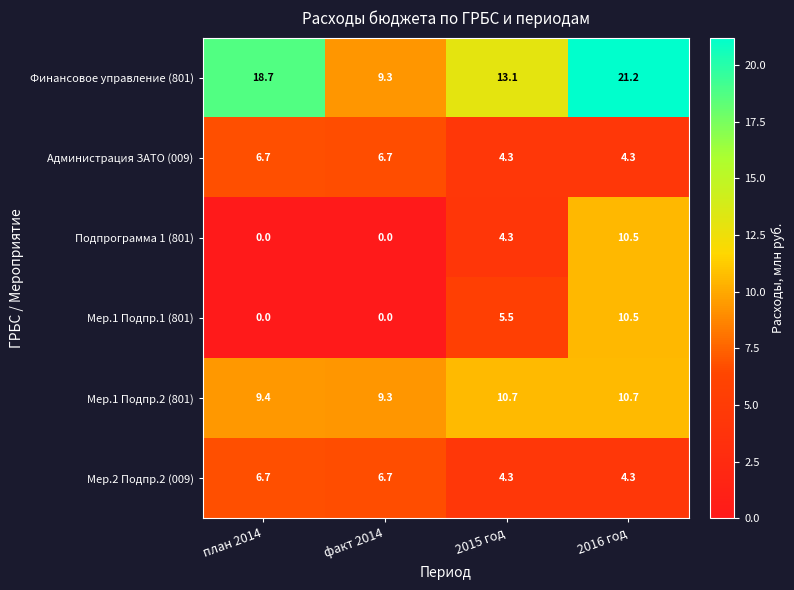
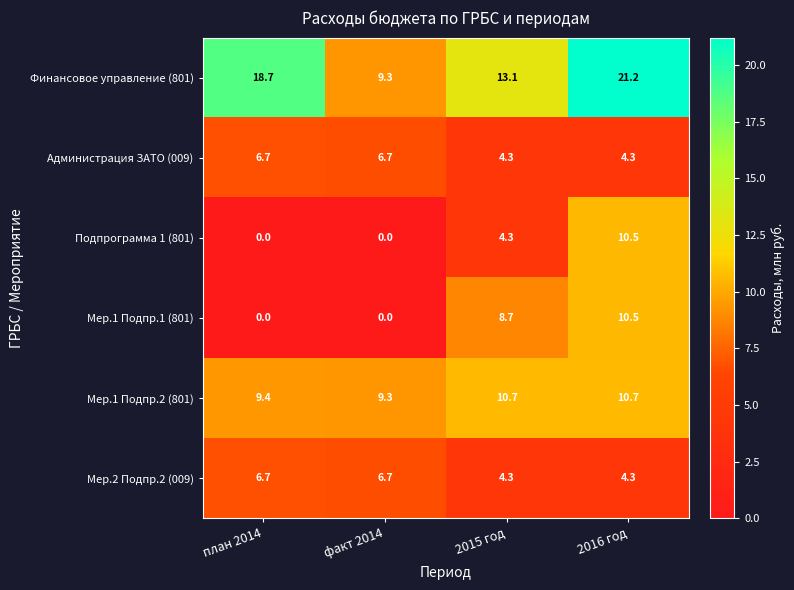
Мер.1 Подпр.1 (801), 2015 год: 5.5 -> 8.7
